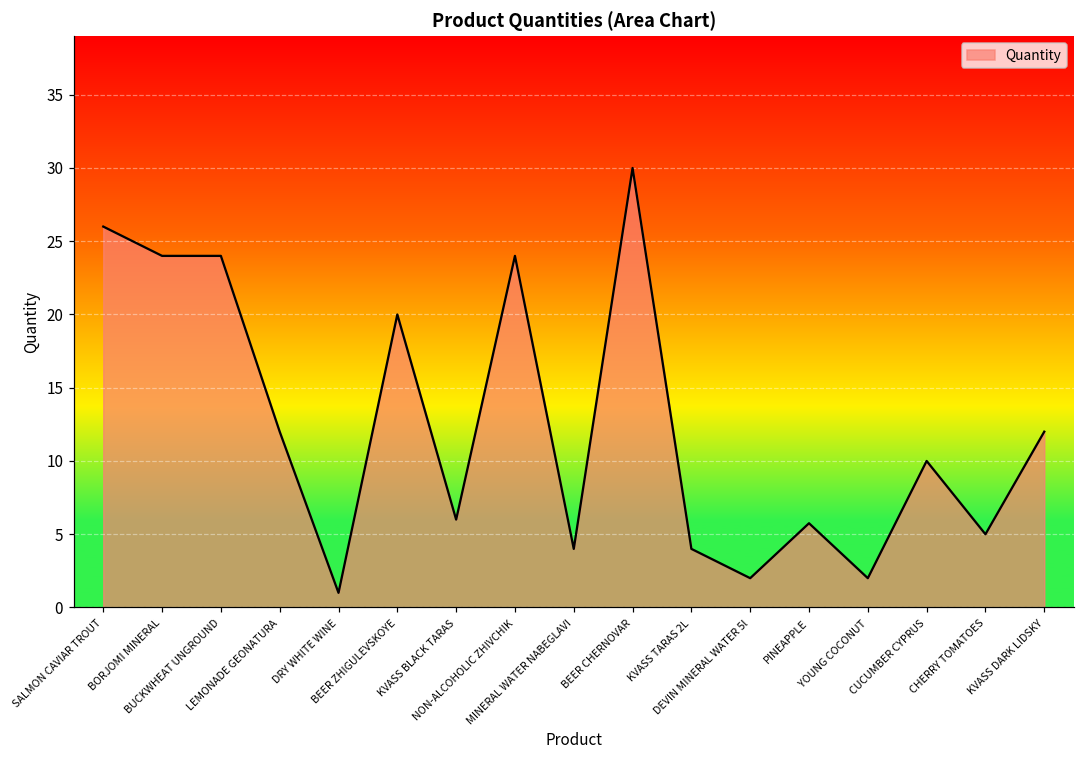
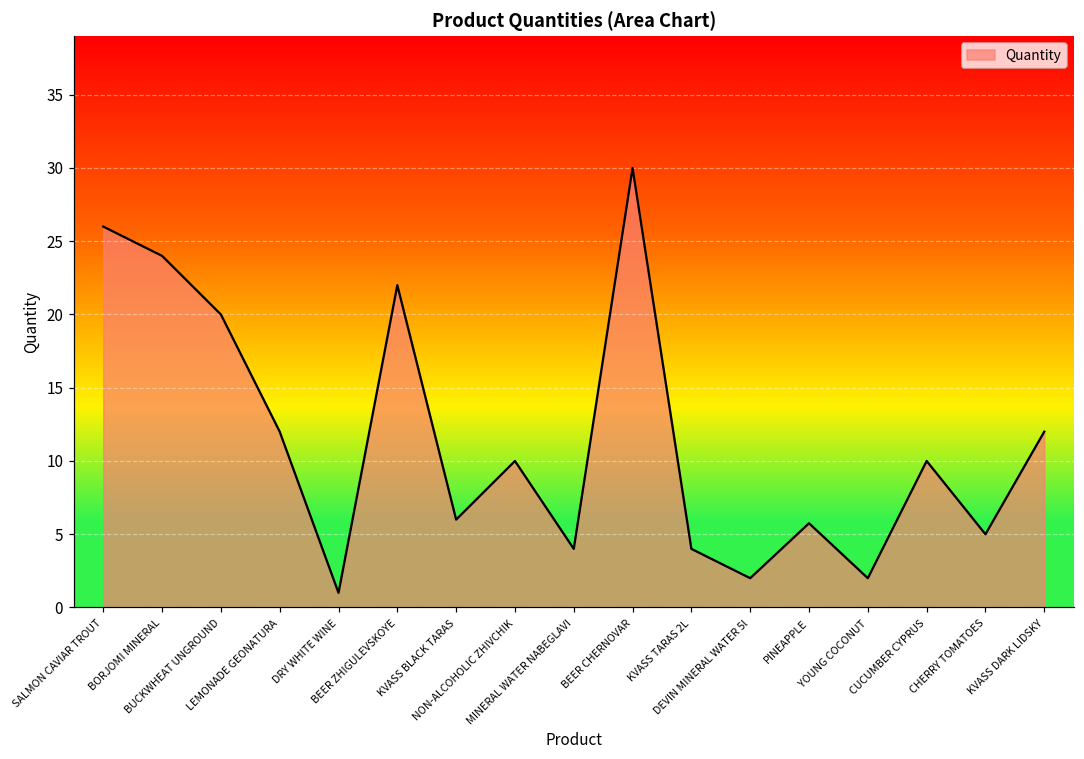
BUCKWHEAT UNGROUND: 24 -> 20
BEER ZHIGULEVSKOYE: 20 -> 22
NON-ALCOHOLIC ZHIVCHIK: 24 -> 10
